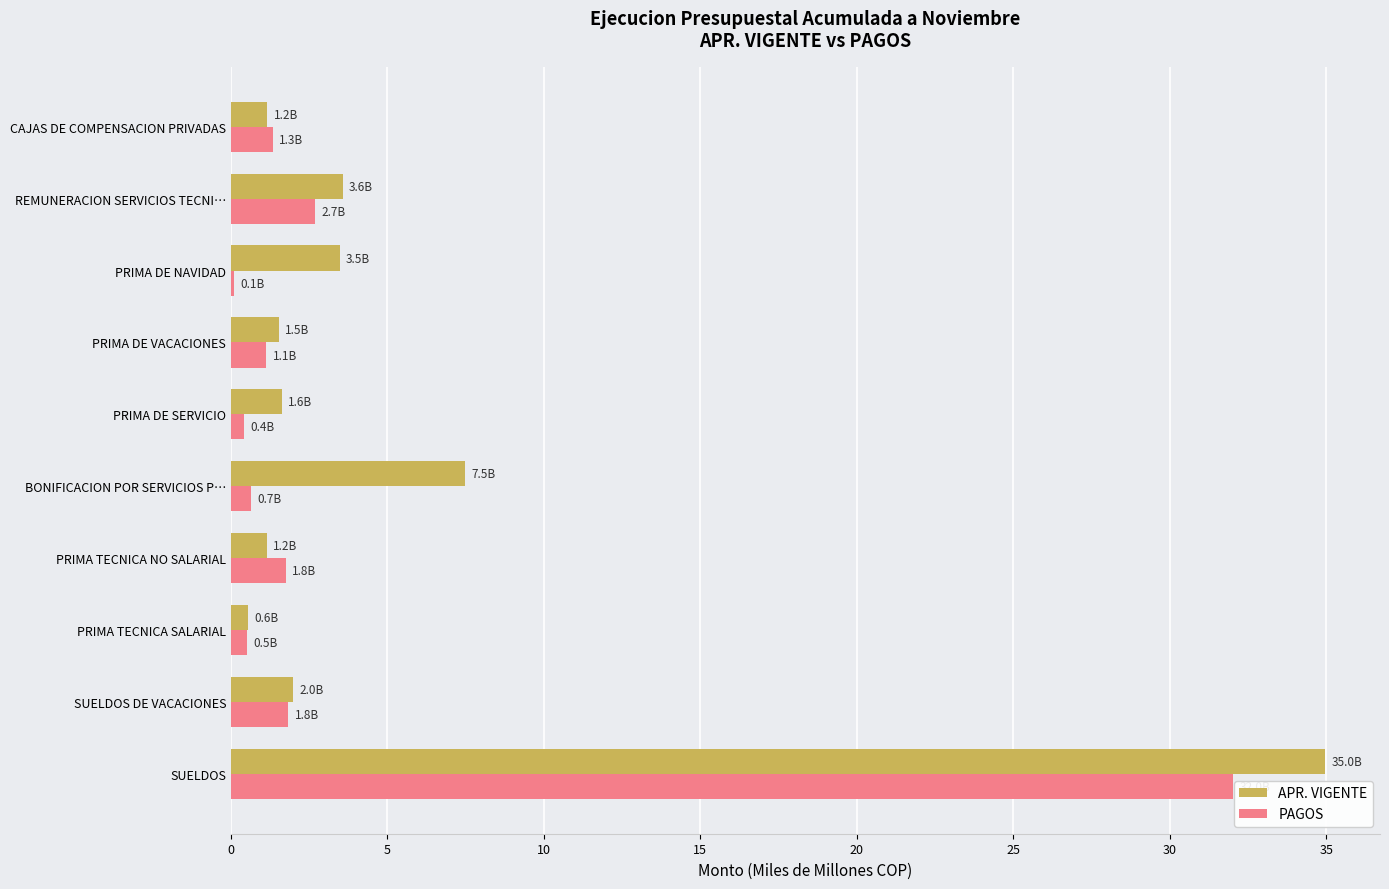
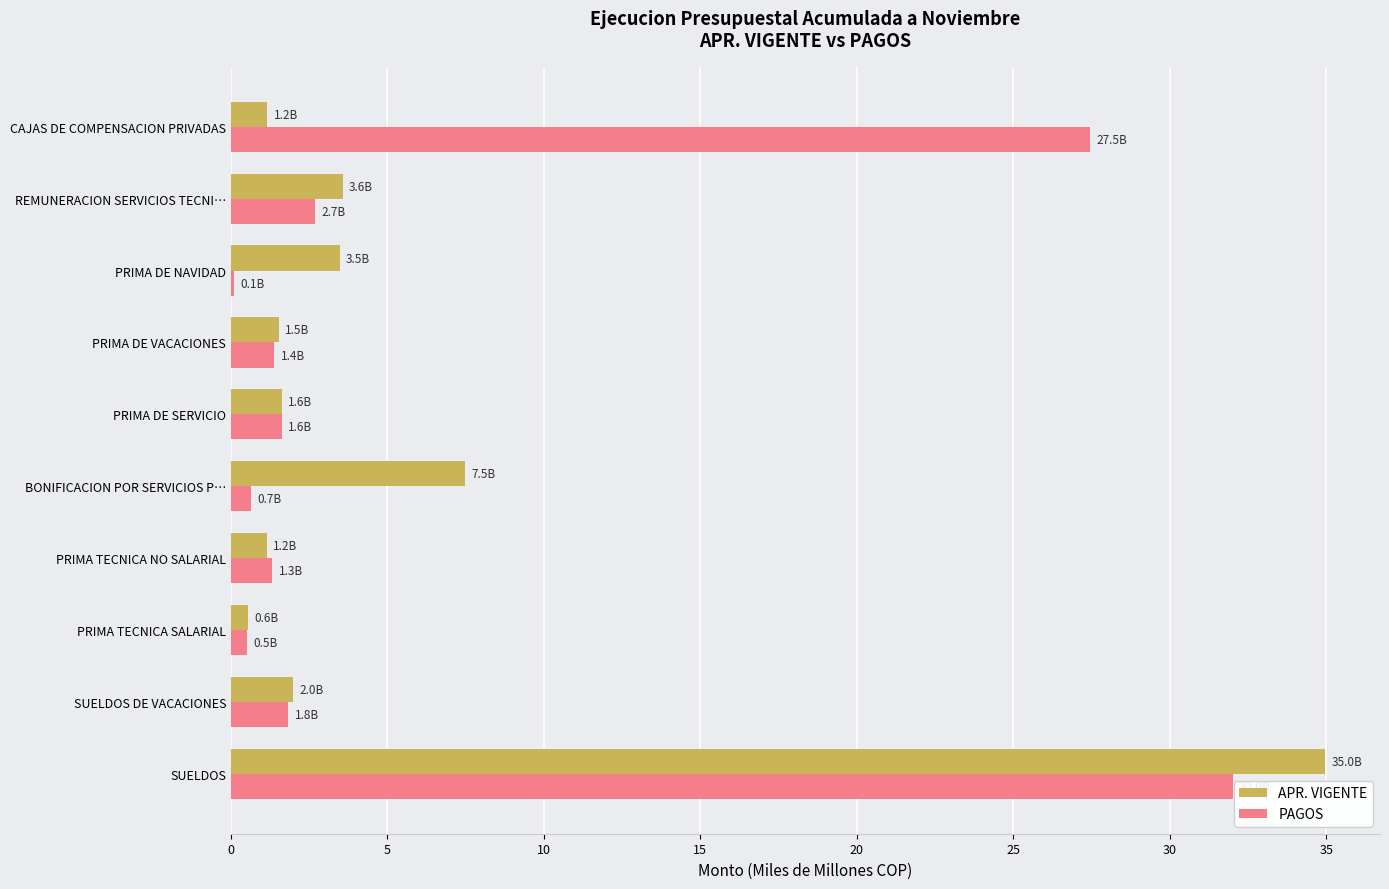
PAGOS, CAJAS DE COMPENSACION PRIVADAS: 1.3B -> 27.5B
PAGOS, PRIMA DE VACACIONES: 1.1B -> 1.4B
PAGOS, PRIMA DE SERVICIO: 0.4B -> 1.6B
PAGOS, PRIMA TECNICA NO SALARIAL: 1.8B -> 1.3B
